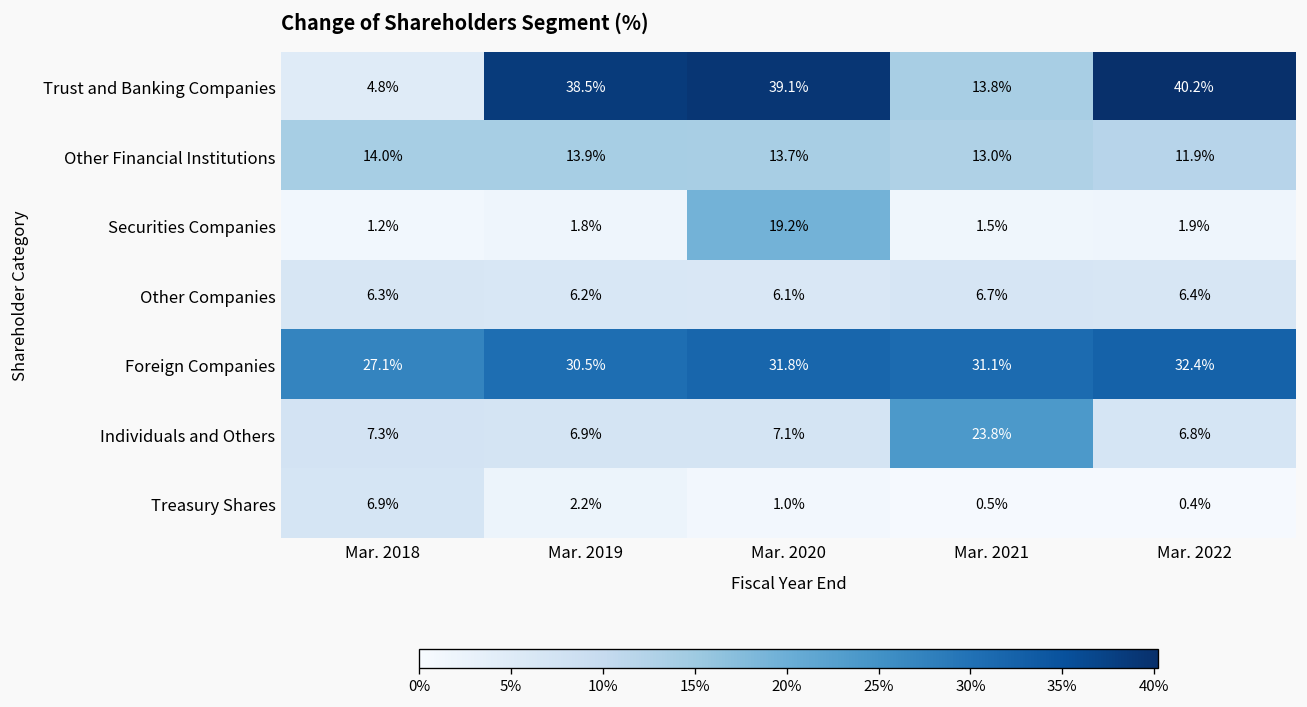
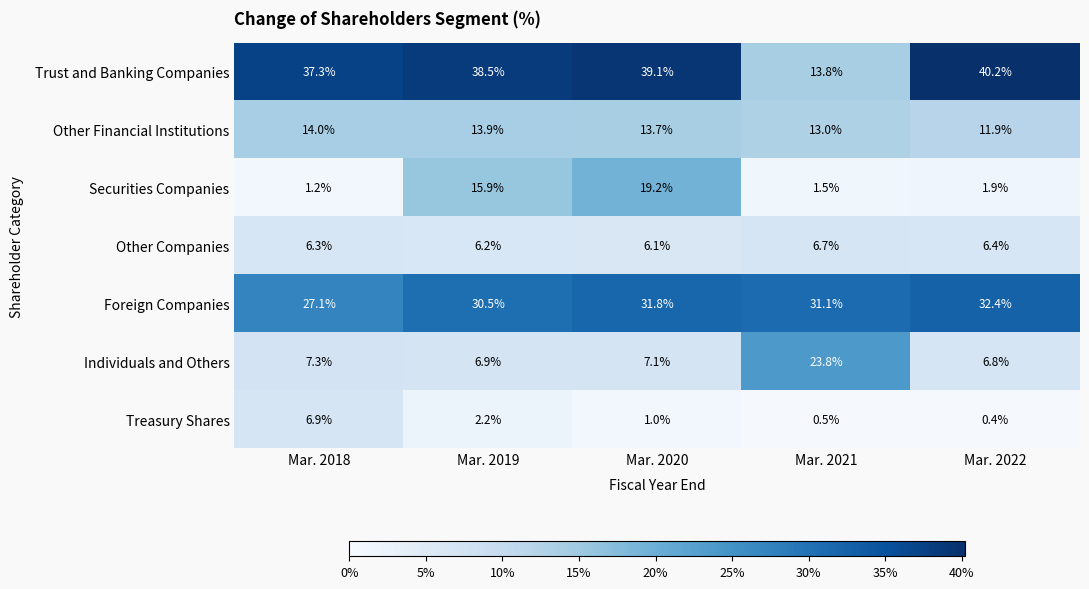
Trust and Banking Companies, Mar. 2018: 4.8% -> 37.3%
Securities Companies, Mar. 2019: 1.8% -> 15.9%
